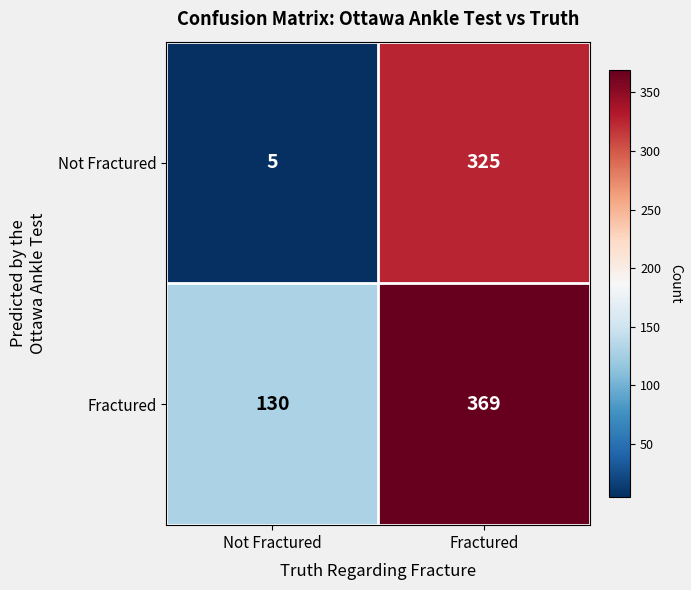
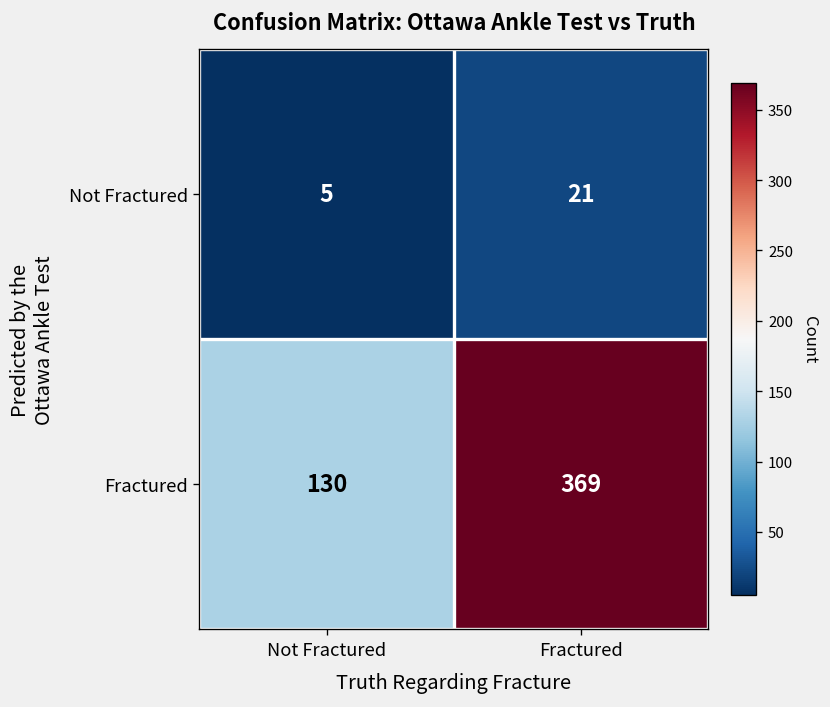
Not Fractured, Fractured: 325 -> 21
